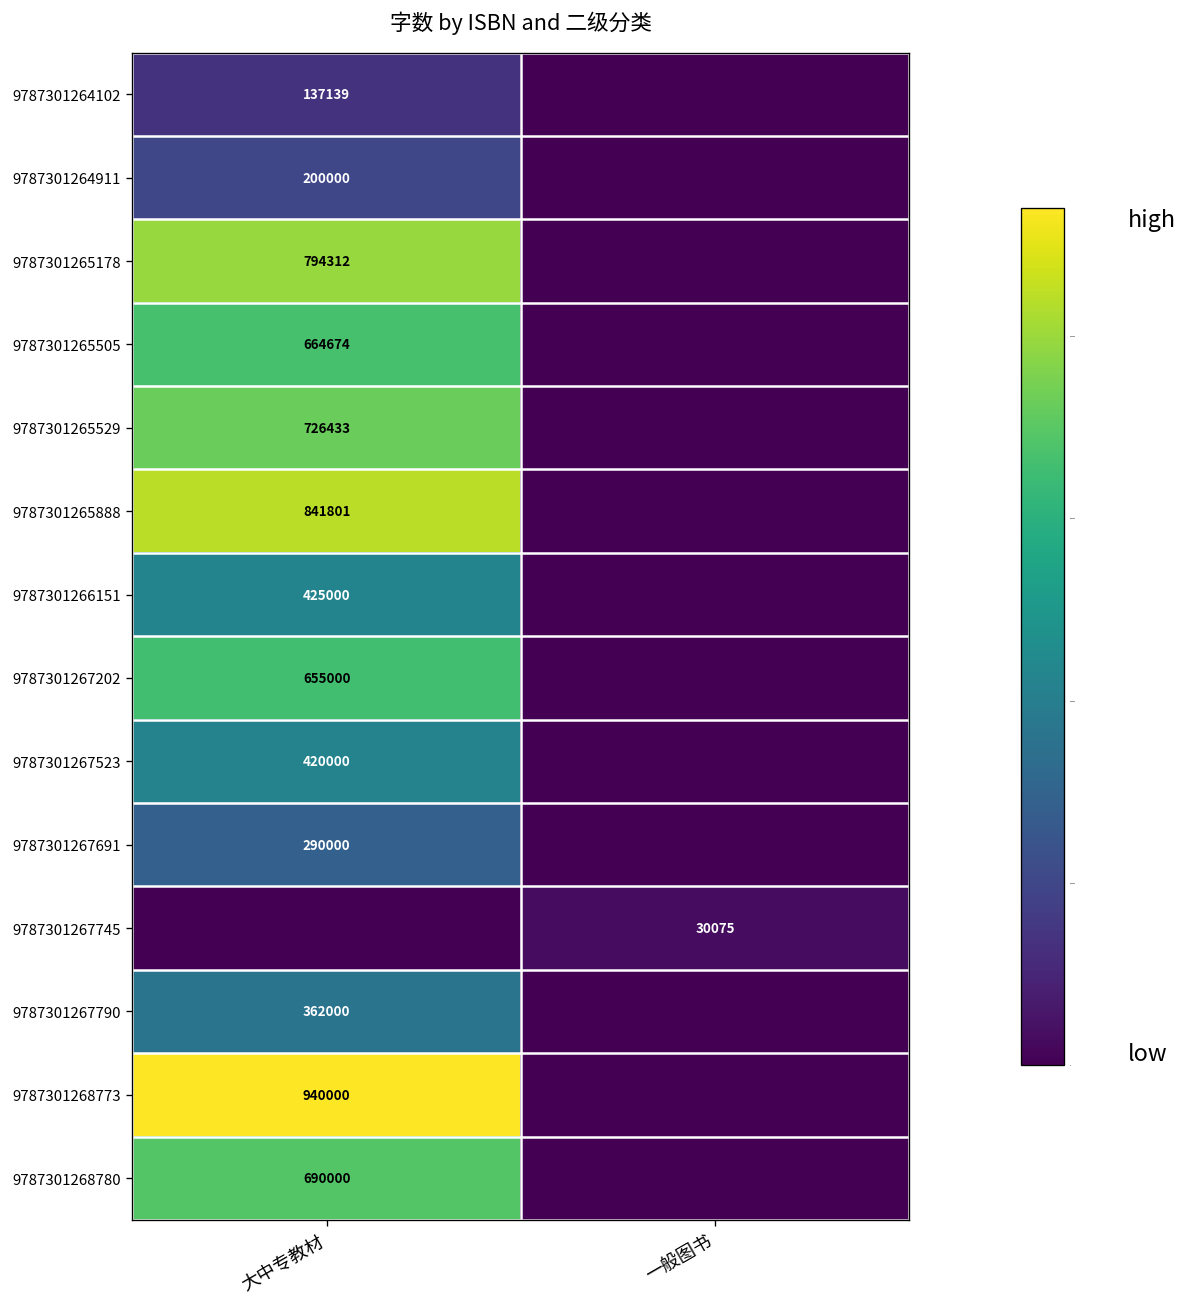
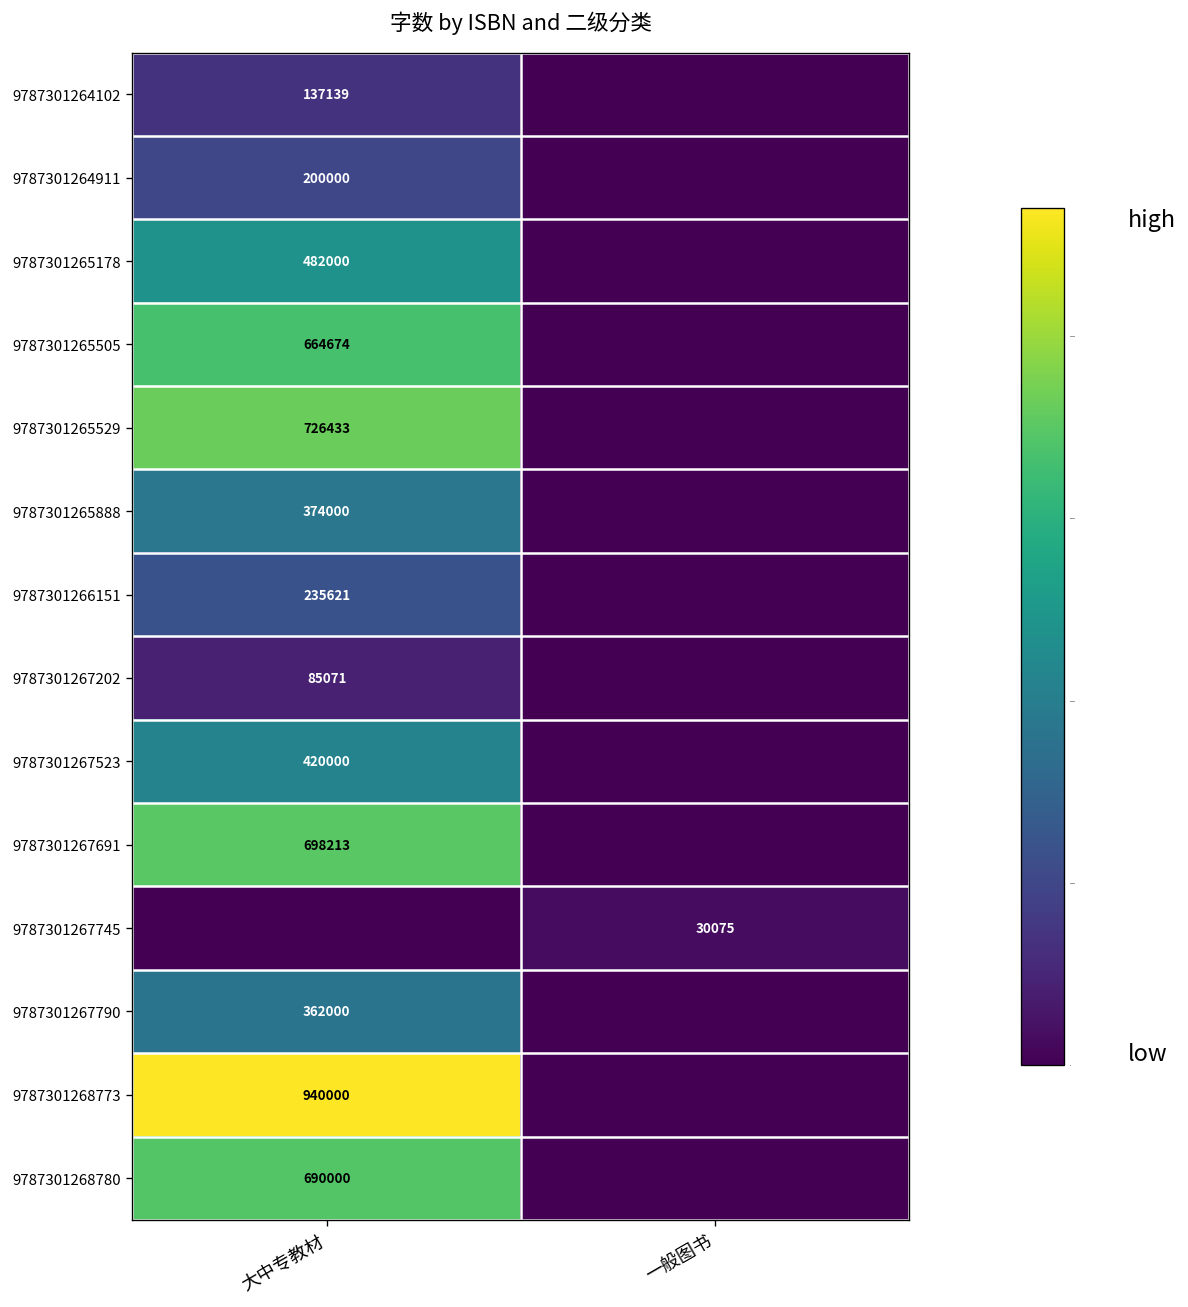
9787301265178, 大中专教材: 794312 -> 482000
9787301265888, 大中专教材: 841801 -> 374000
9787301266151, 大中专教材: 425000 -> 235621
9787301267202, 大中专教材: 655000 -> 85071
9787301267691, 大中专教材: 290000 -> 698213
